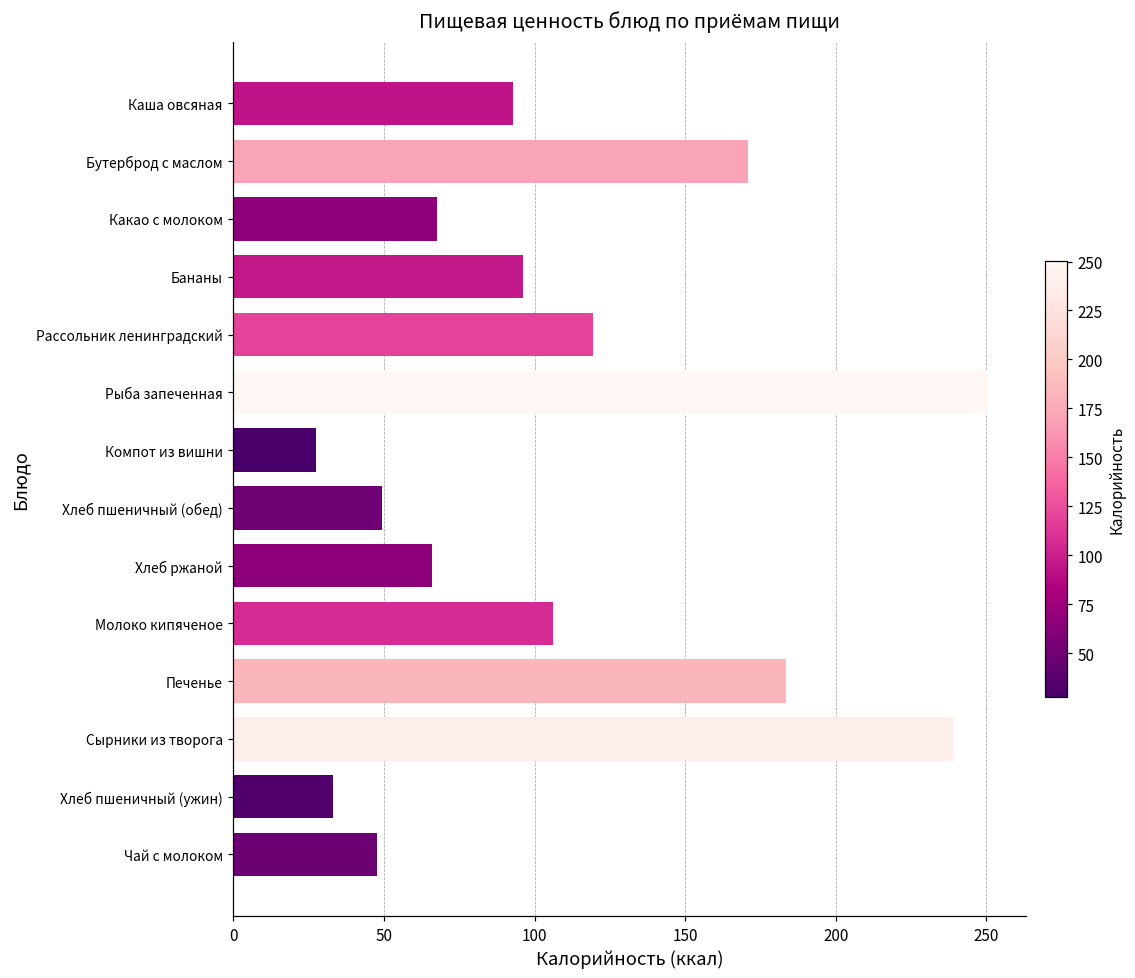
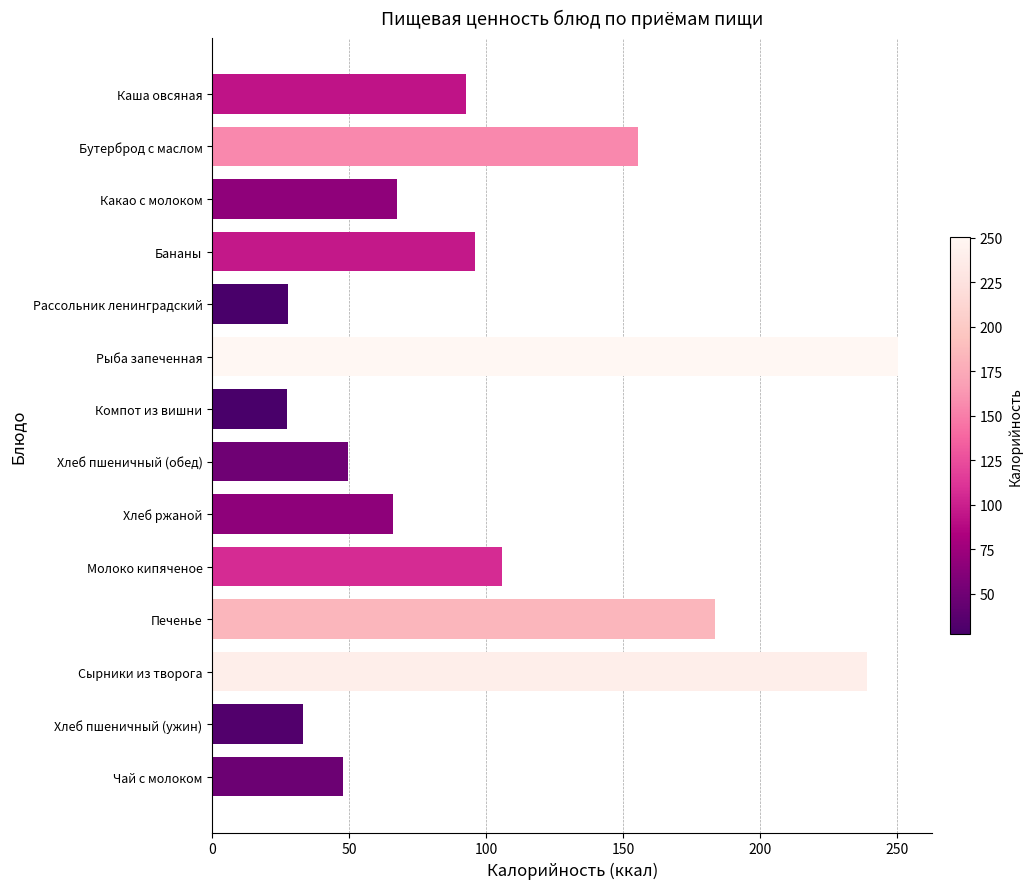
Бутерброд с маслом: 171 -> 155
Рассольник ленинградский: 120 -> 28
